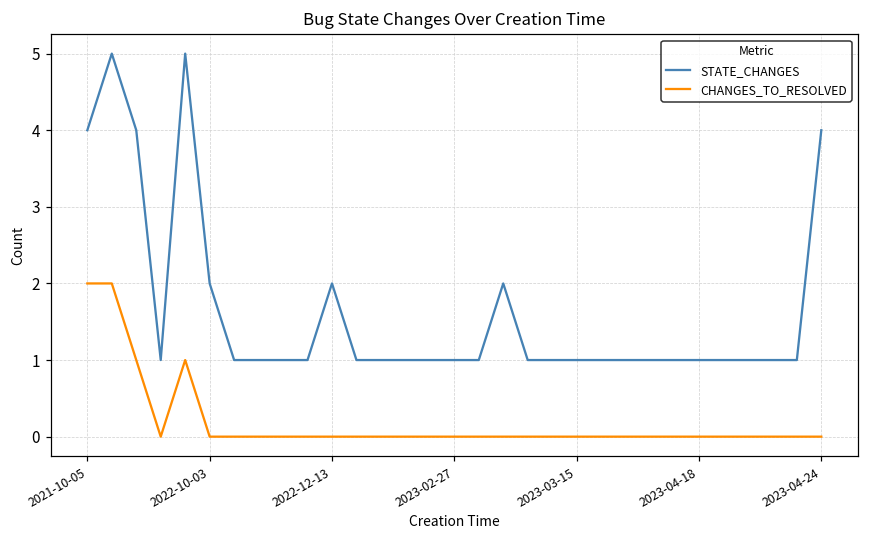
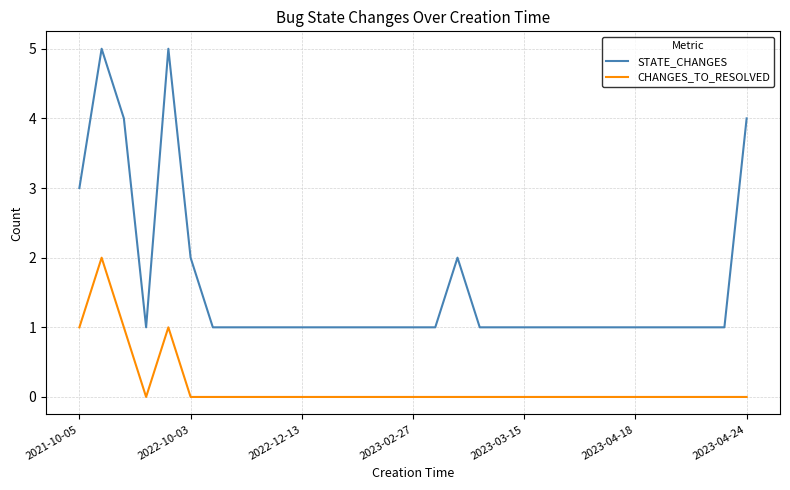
STATE_CHANGES, 2021-10-05: 4 -> 3
CHANGES_TO_RESOLVED, 2021-10-05: 2 -> 1
STATE_CHANGES, 2022-12-13: 2 -> 1
